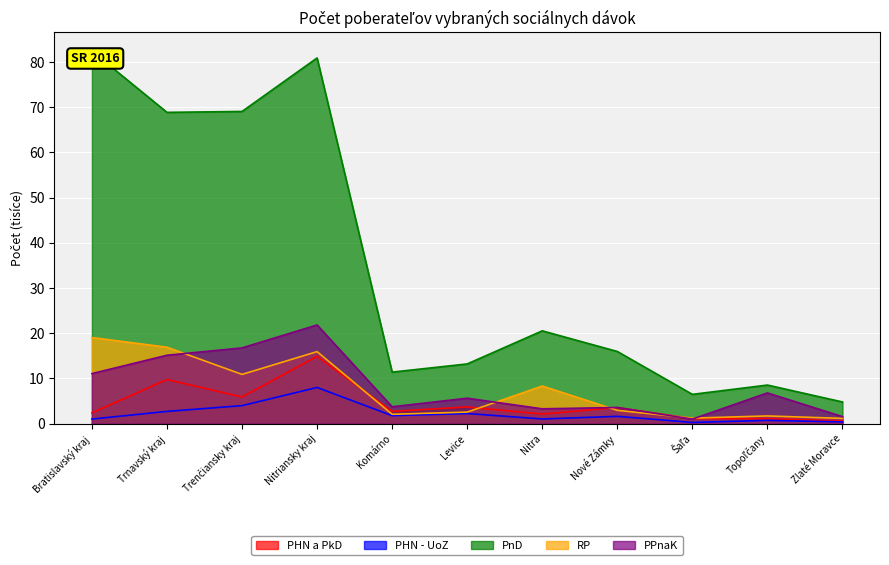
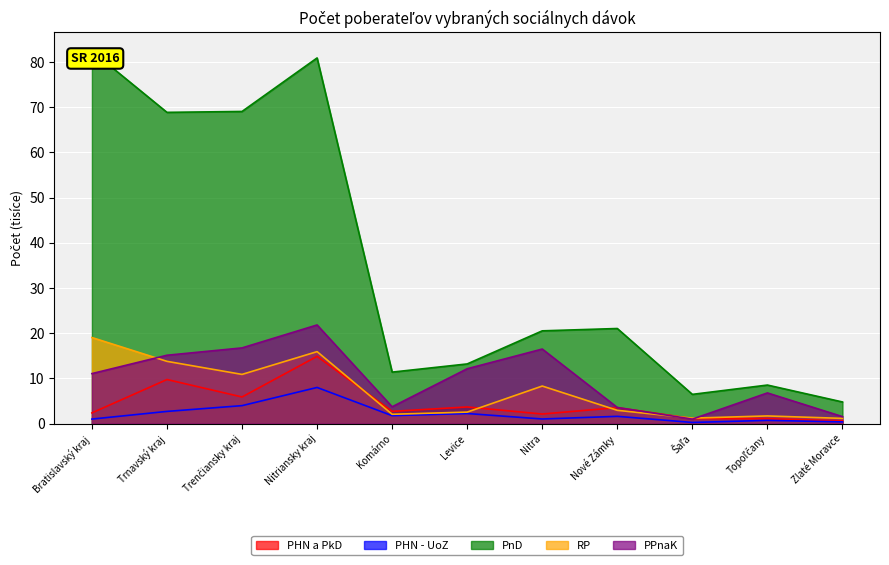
RP, Trnavský kraj: 17 -> 14
PPnaK, Levice: 6 -> 12
PPnaK, Nitra: 3 -> 16
PnD, Nové Zámky: 16 -> 21
